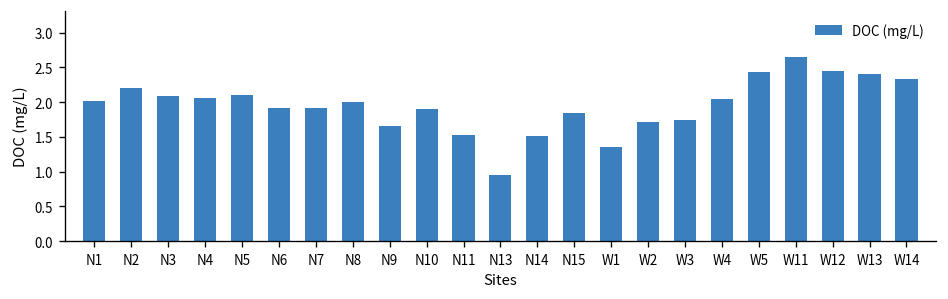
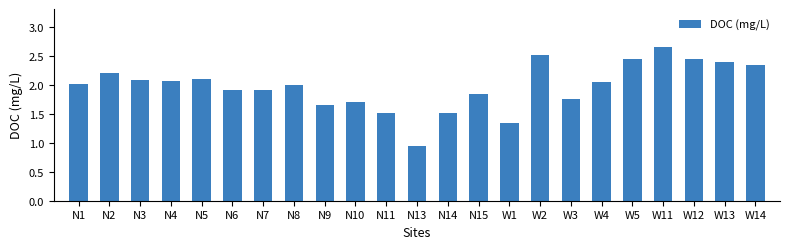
N10: 1.9 -> 1.7
W2: 1.7 -> 2.5
